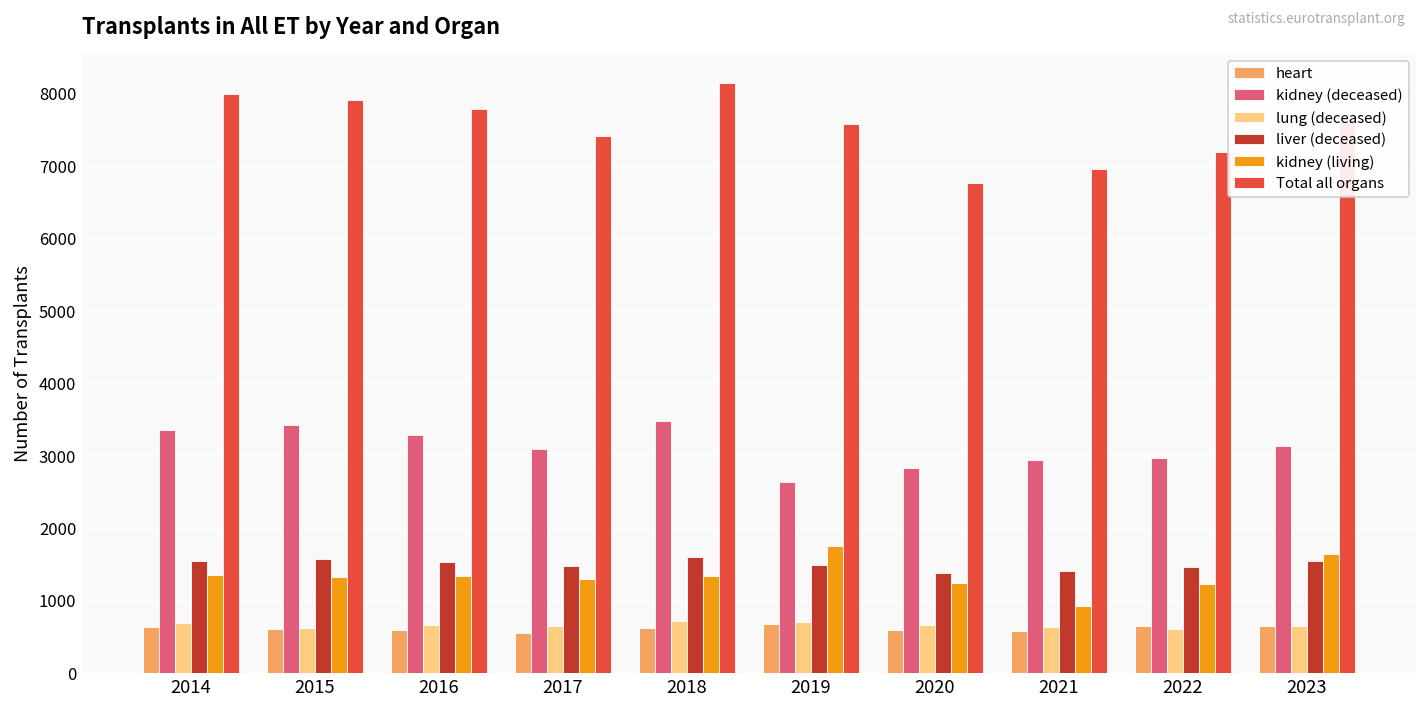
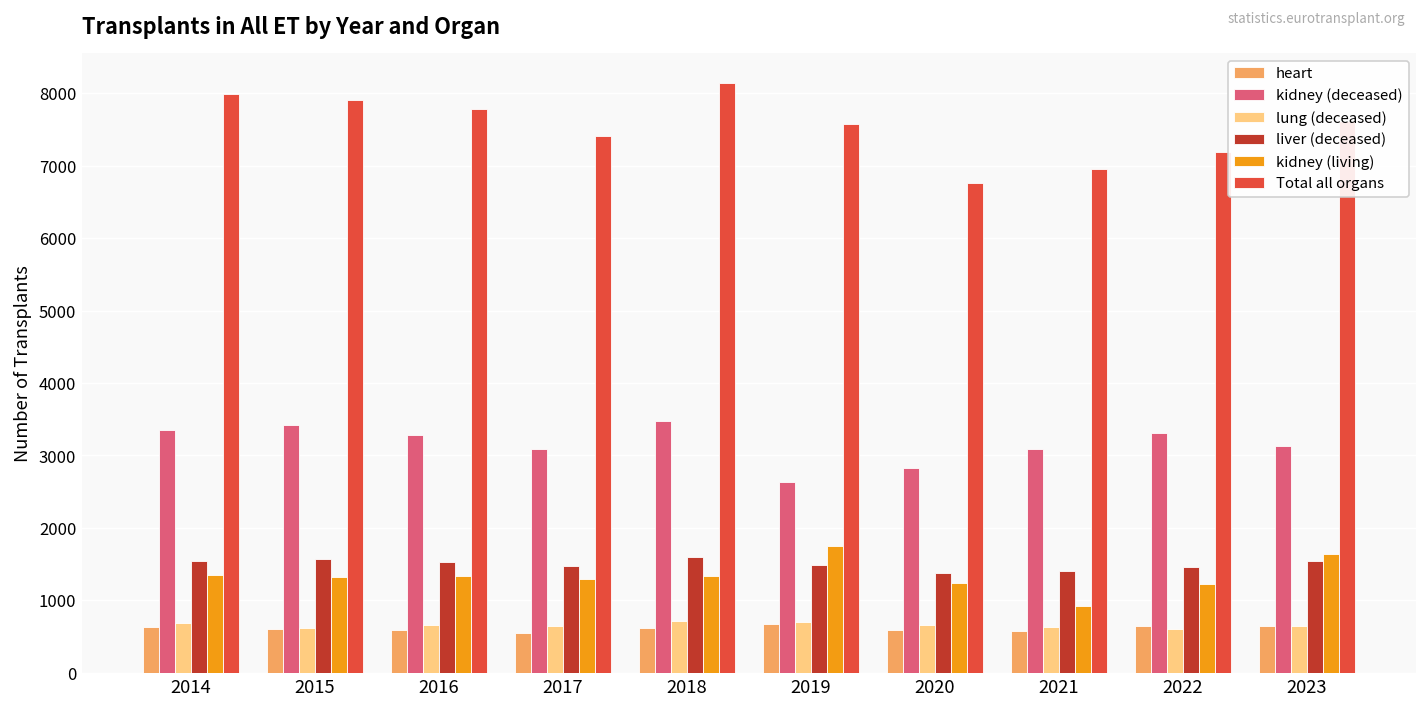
kidney (deceased), 2021: 2900 -> 3100
kidney (deceased), 2022: 3000 -> 3300
